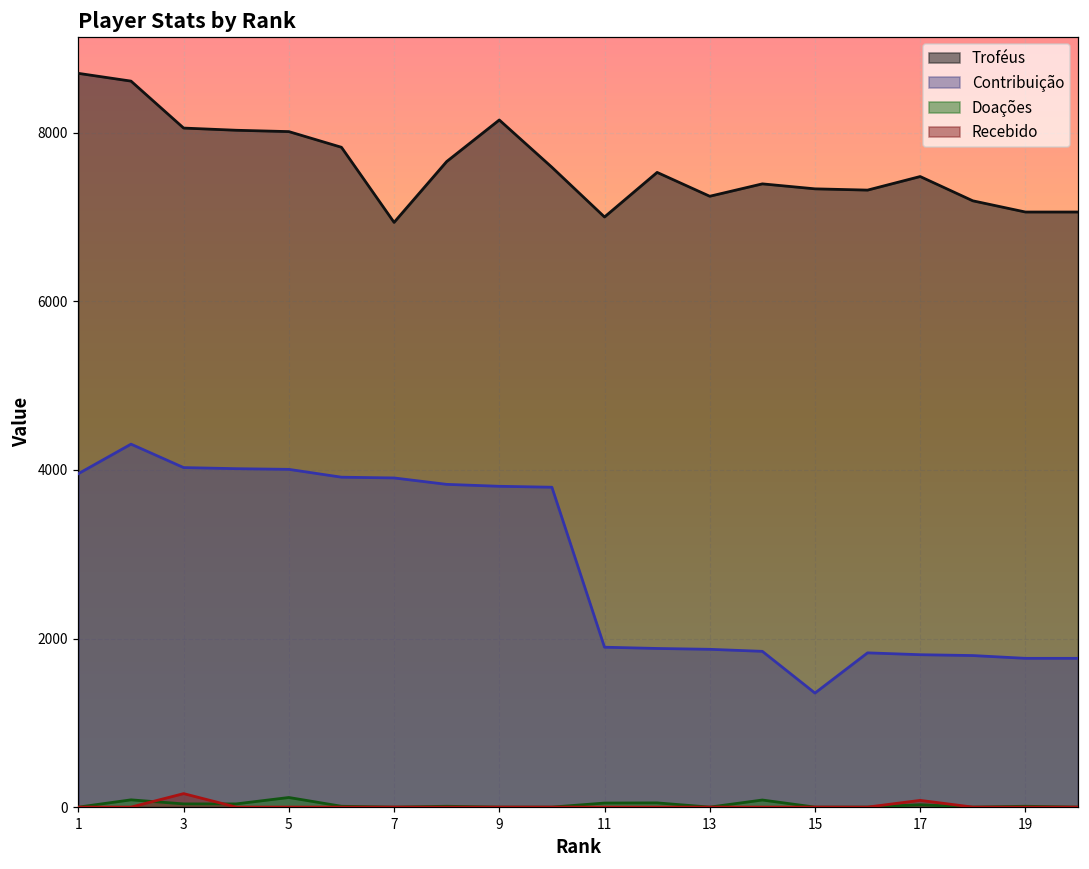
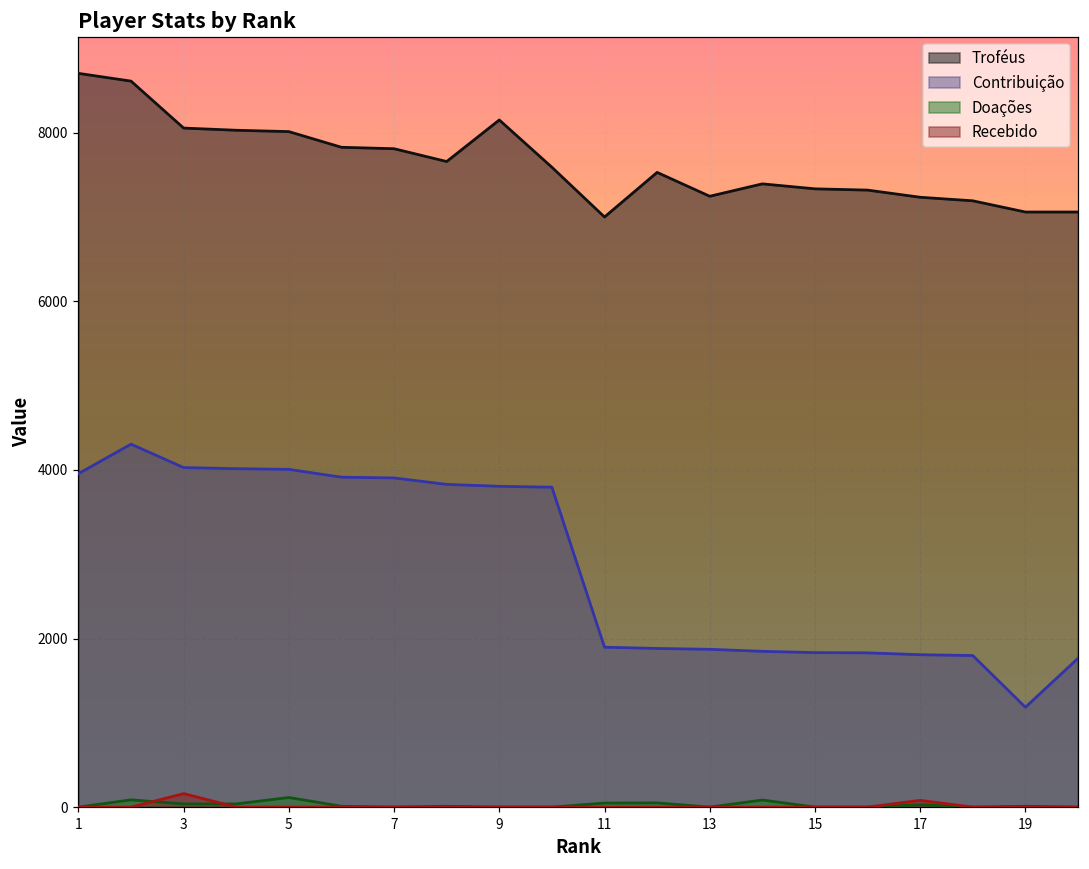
Troféus, 7: 6900 -> 7800
Contribuição, 15: 1400 -> 1800
Troféus, 17: 7500 -> 7200
Contribuição, 19: 1800 -> 1200
